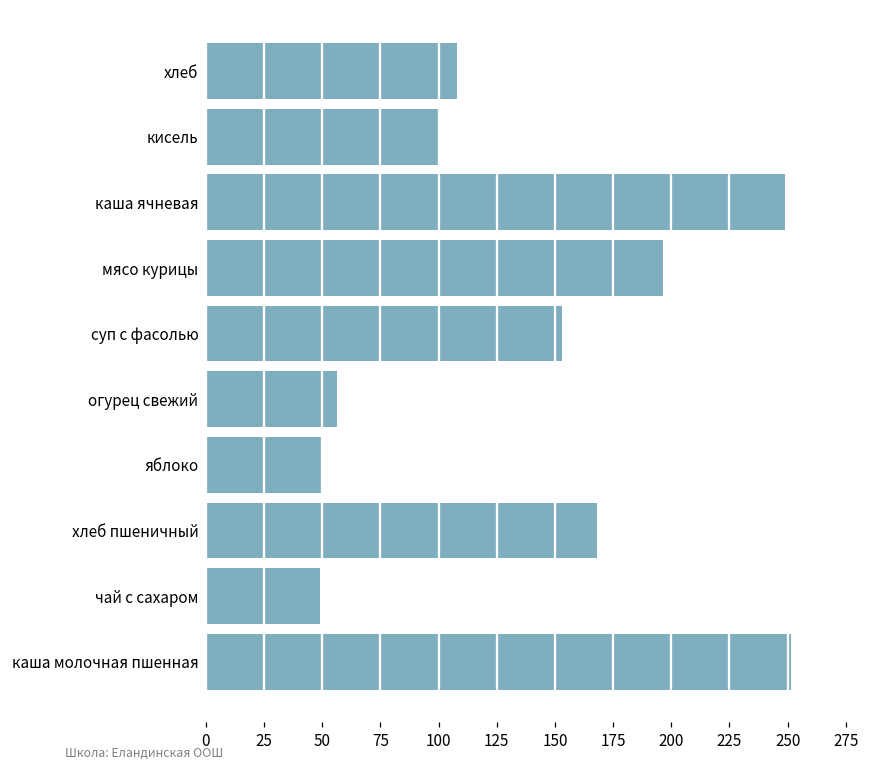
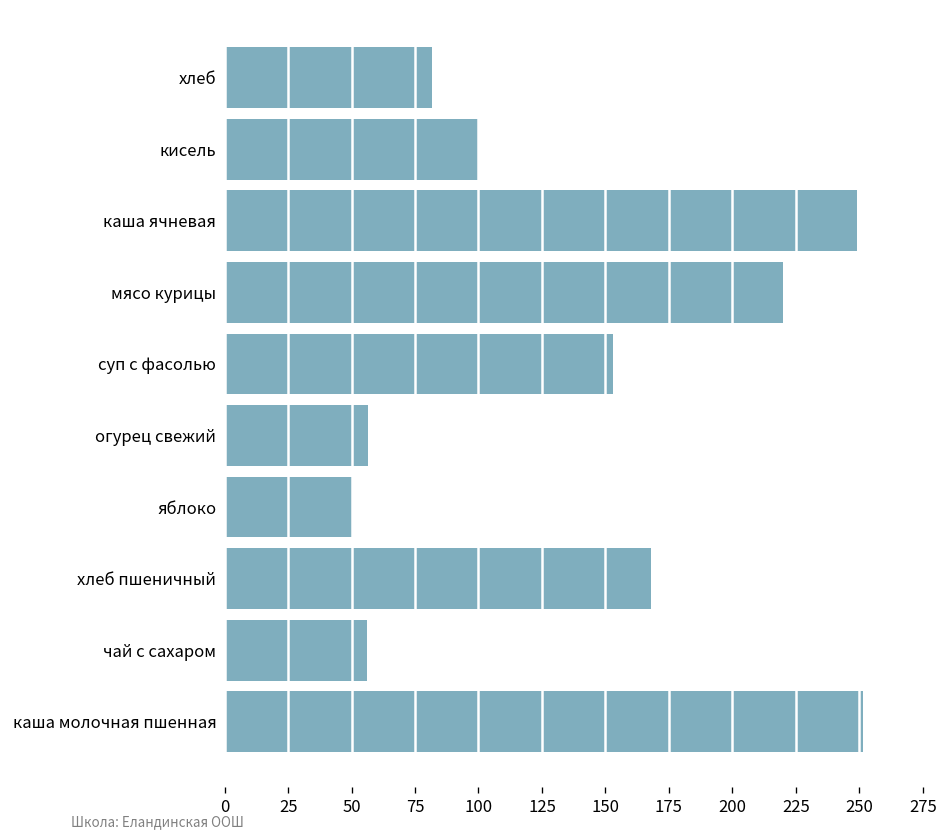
хлеб: 108 -> 82
мясо курицы: 196 -> 220
чай с сахаром: 49 -> 56
